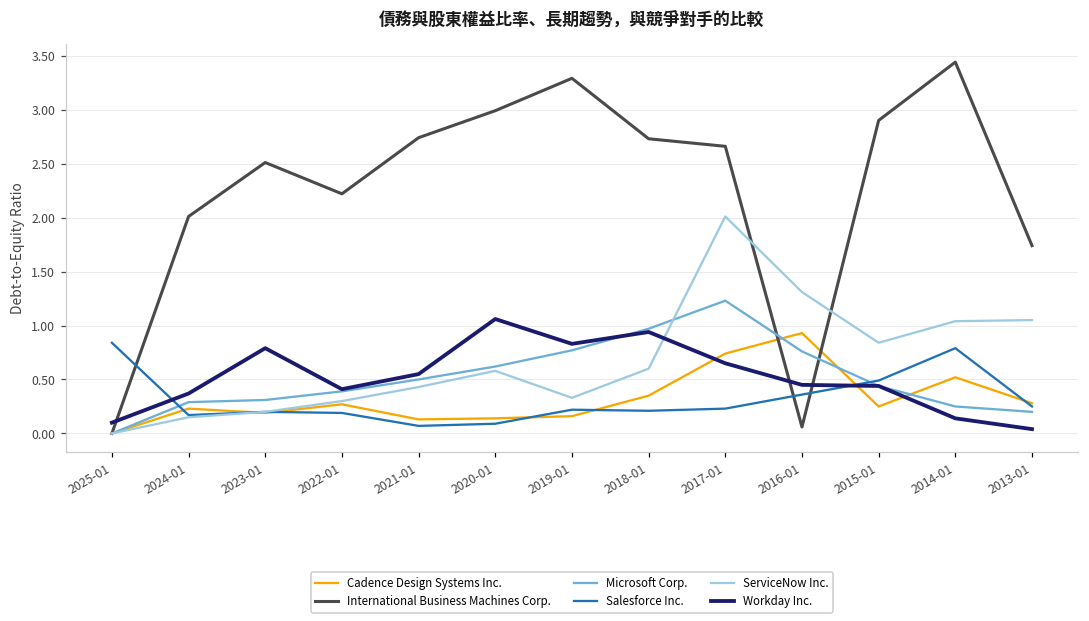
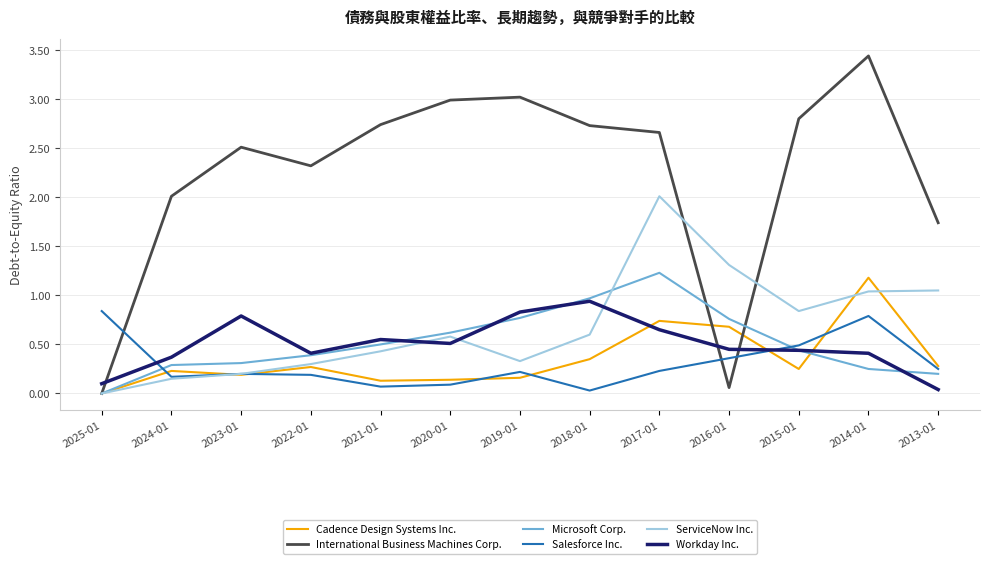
International Business Machines Corp., 2022-01: 2.2 -> 2.3
Workday Inc., 2020-01: 1.1 -> 0.5
International Business Machines Corp., 2019-01: 3.3 -> 3.0
Salesforce Inc., 2018-01: 0.2 -> 0.0
Cadence Design Systems Inc., 2016-01: 0.9 -> 0.7
International Business Machines Corp., 2015-01: 2.9 -> 2.8
Cadence Design Systems Inc., 2014-01: 0.5 -> 1.2
Workday Inc., 2014-01: 0.1 -> 0.4
